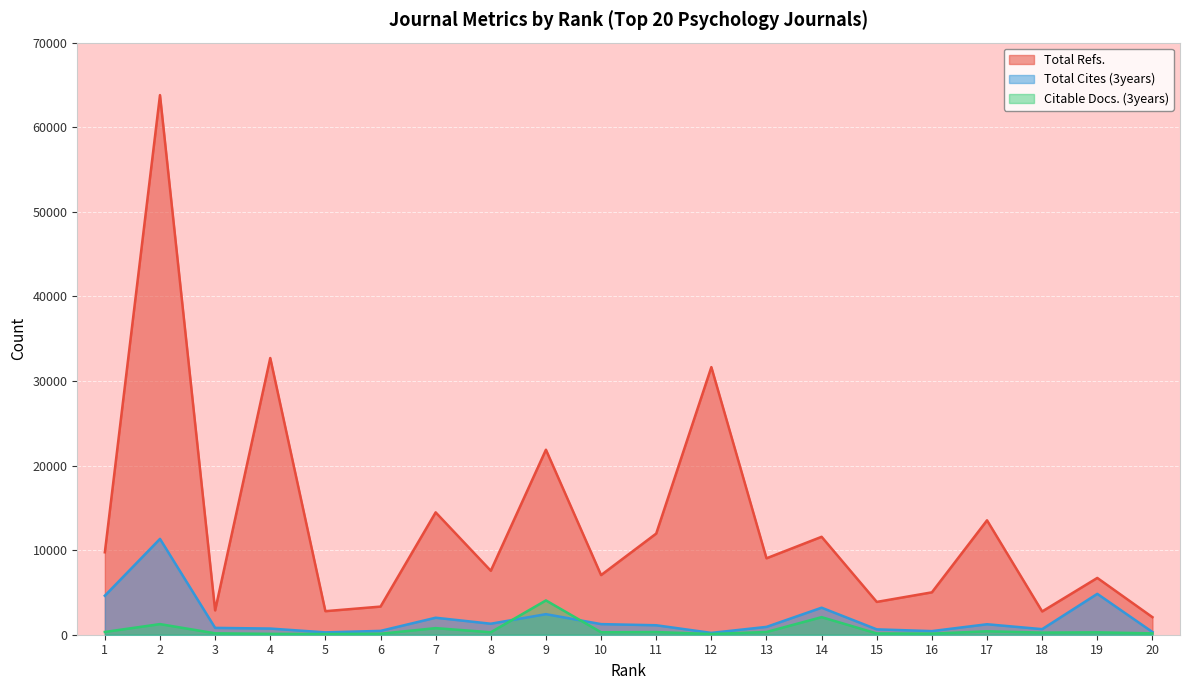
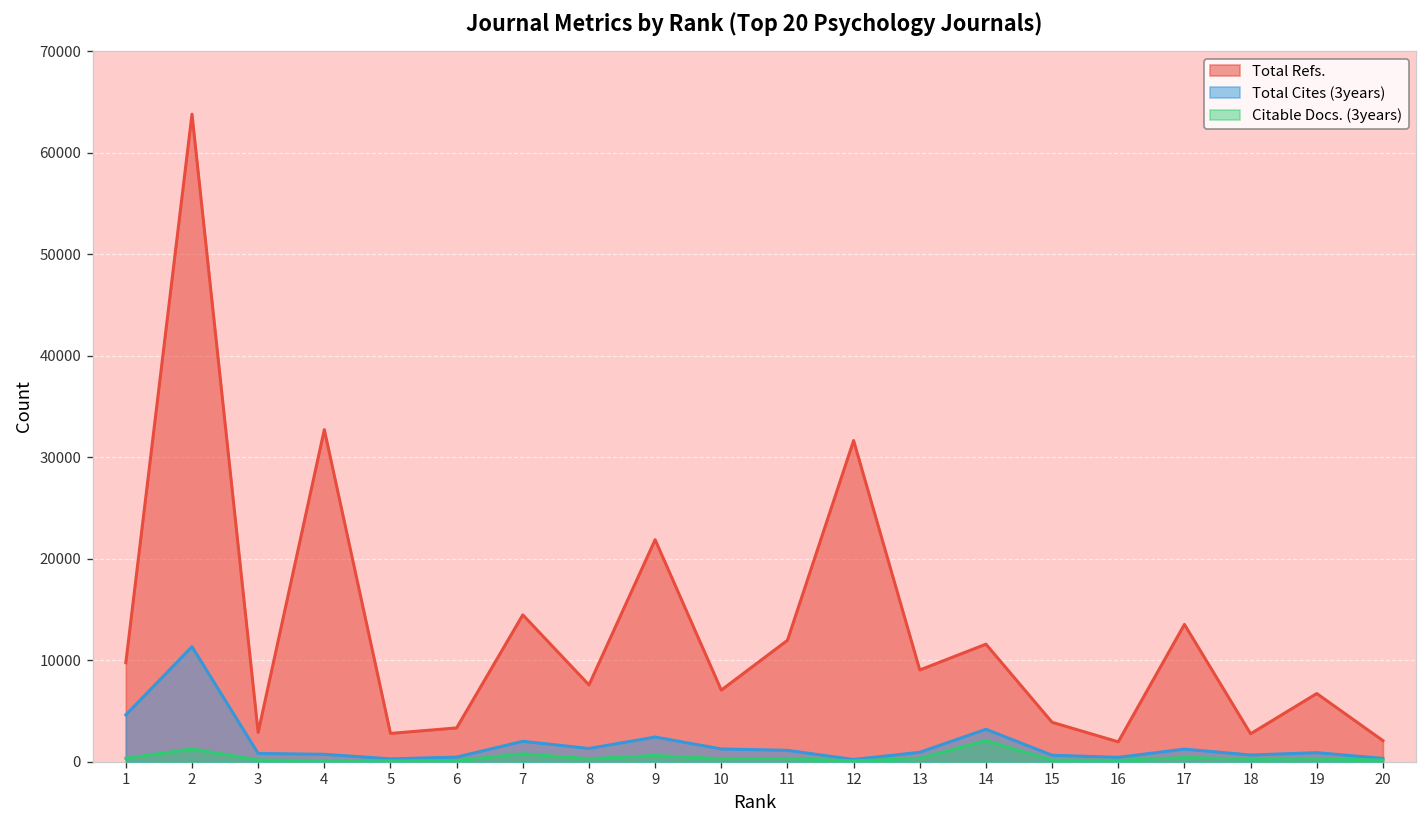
Citable Docs. (3years), 9: 4000 -> 1000
Total Refs., 16: 5000 -> 2000
Total Cites (3years), 19: 5000 -> 1000
